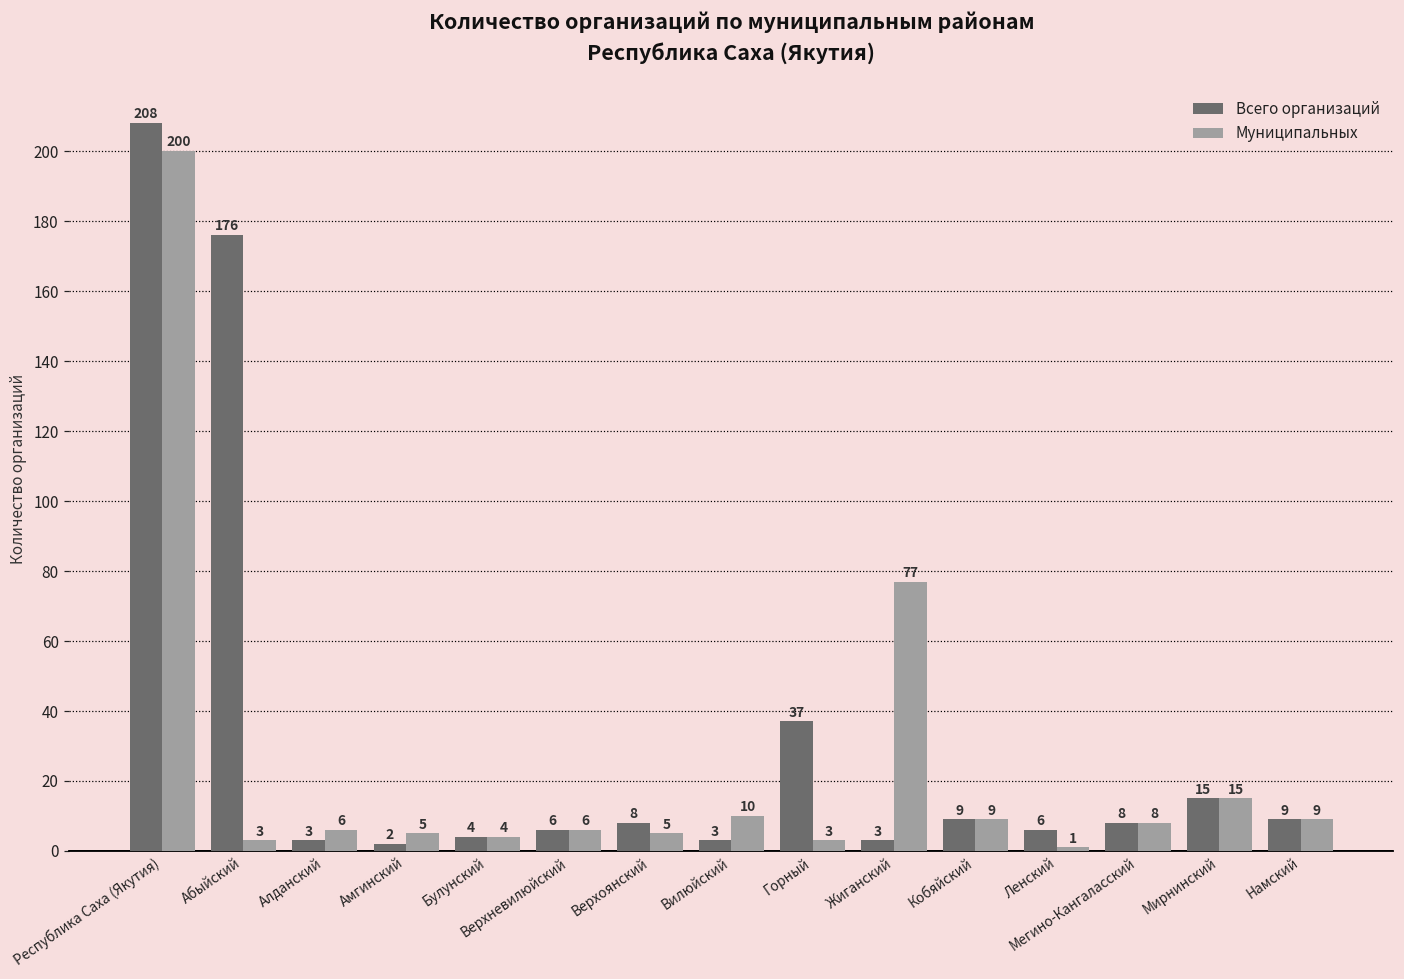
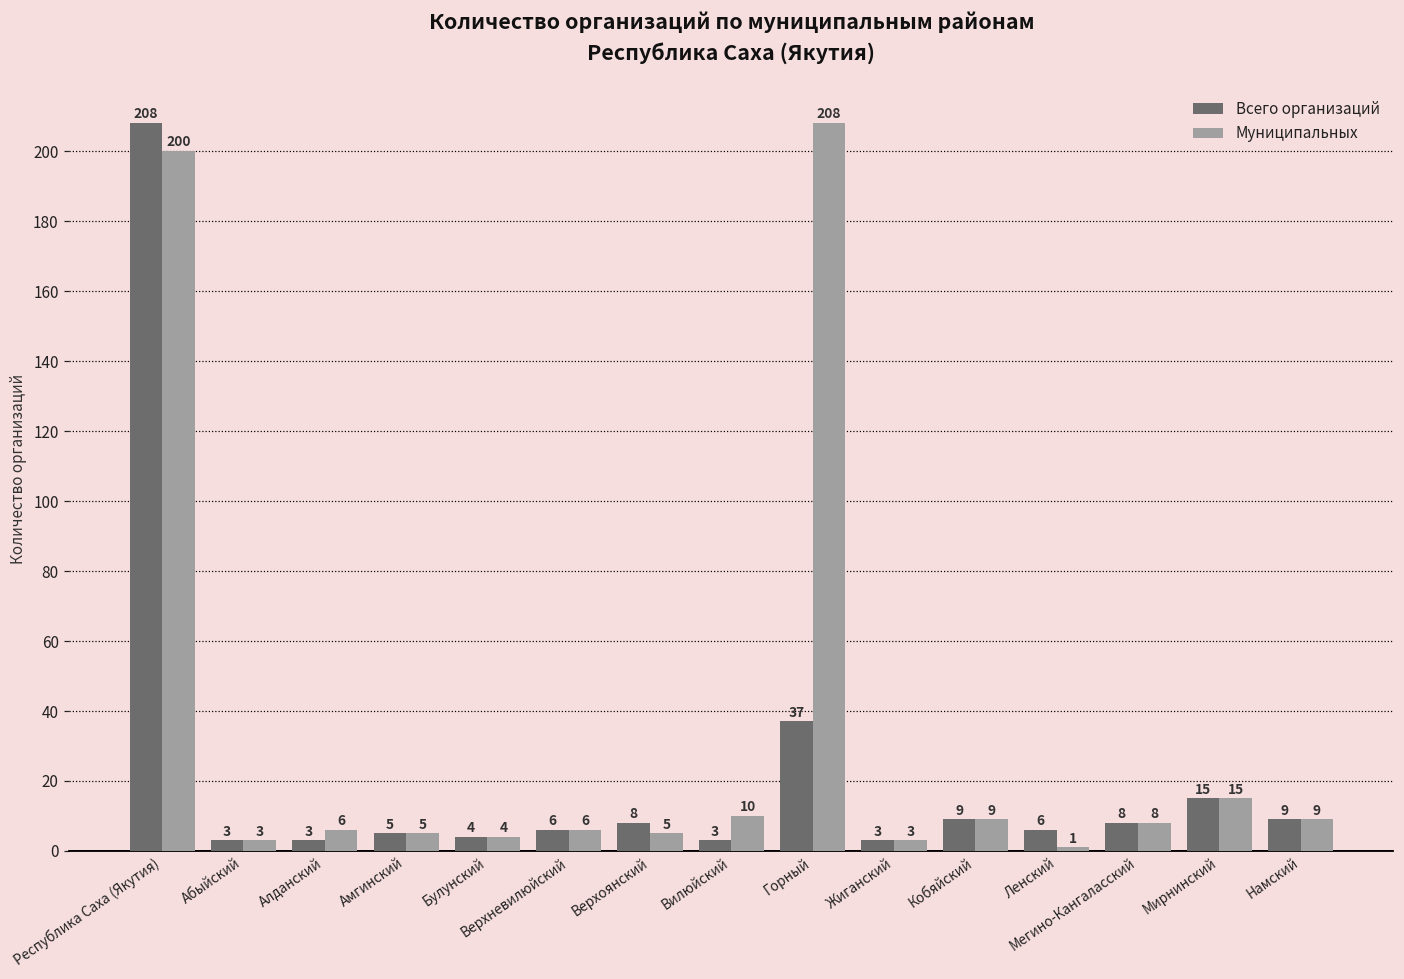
Всего организаций, Абыйский: 176 -> 3
Всего организаций, Амгинский: 2 -> 5
Муниципальных, Горный: 3 -> 208
Муниципальных, Жиганский: 77 -> 3
